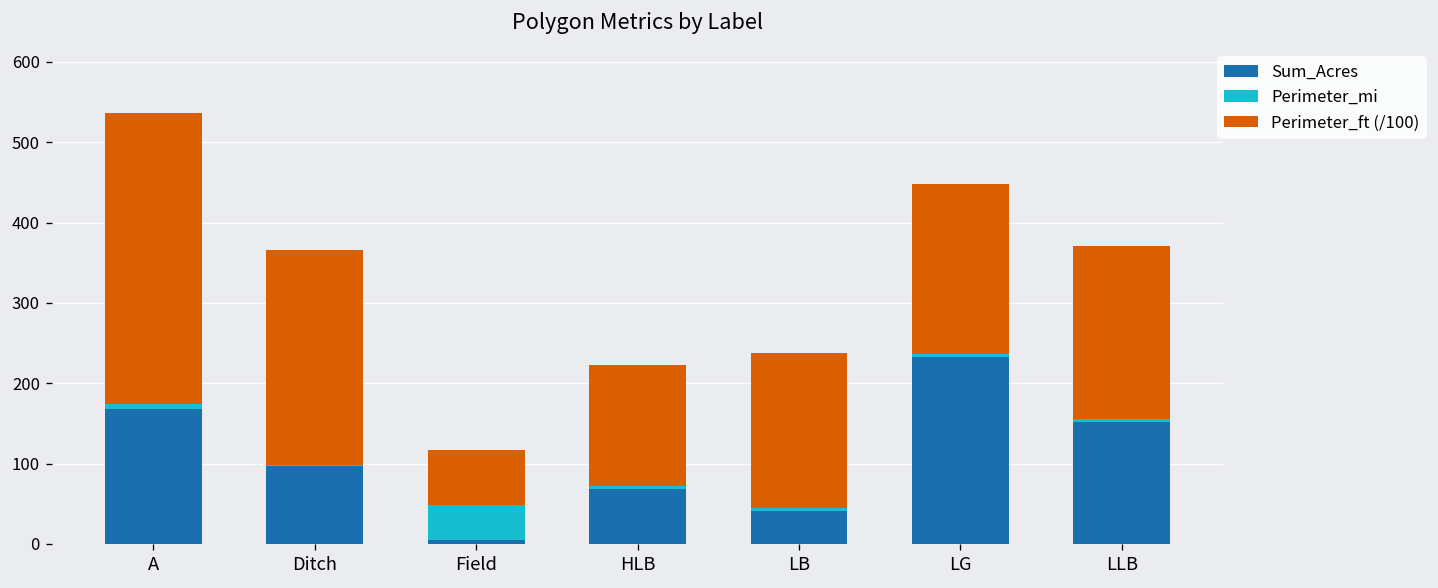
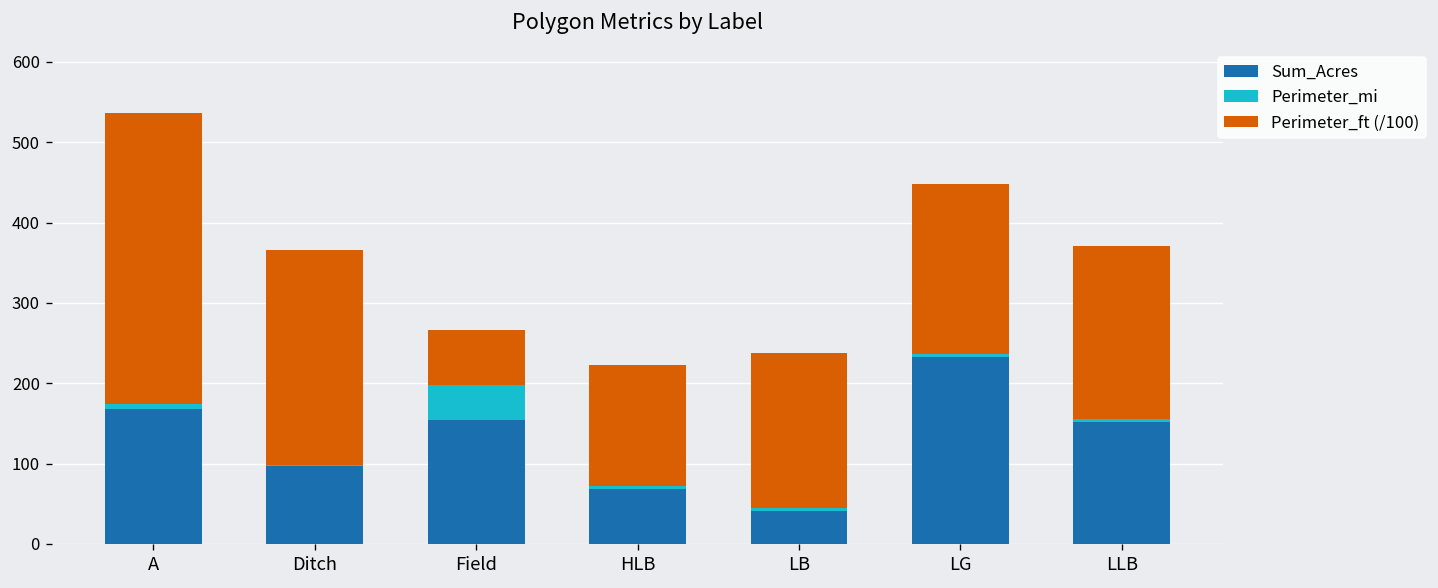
Sum_Acres, Field: 10 -> 150
